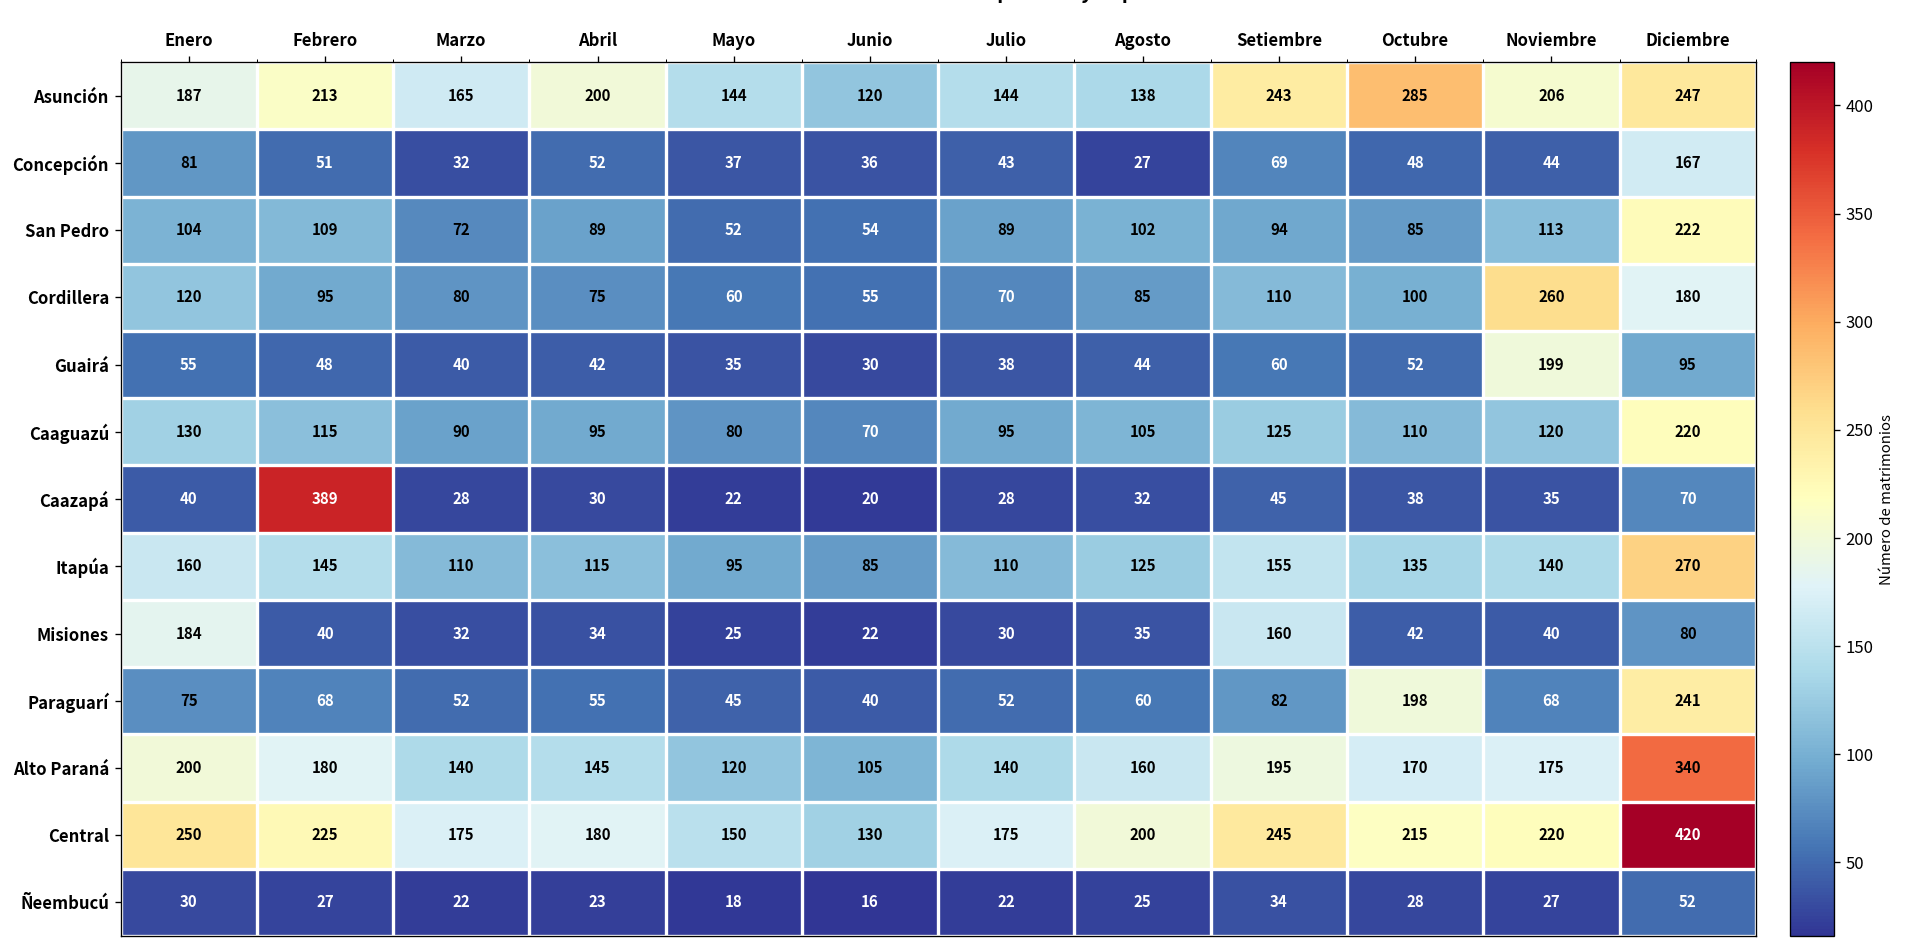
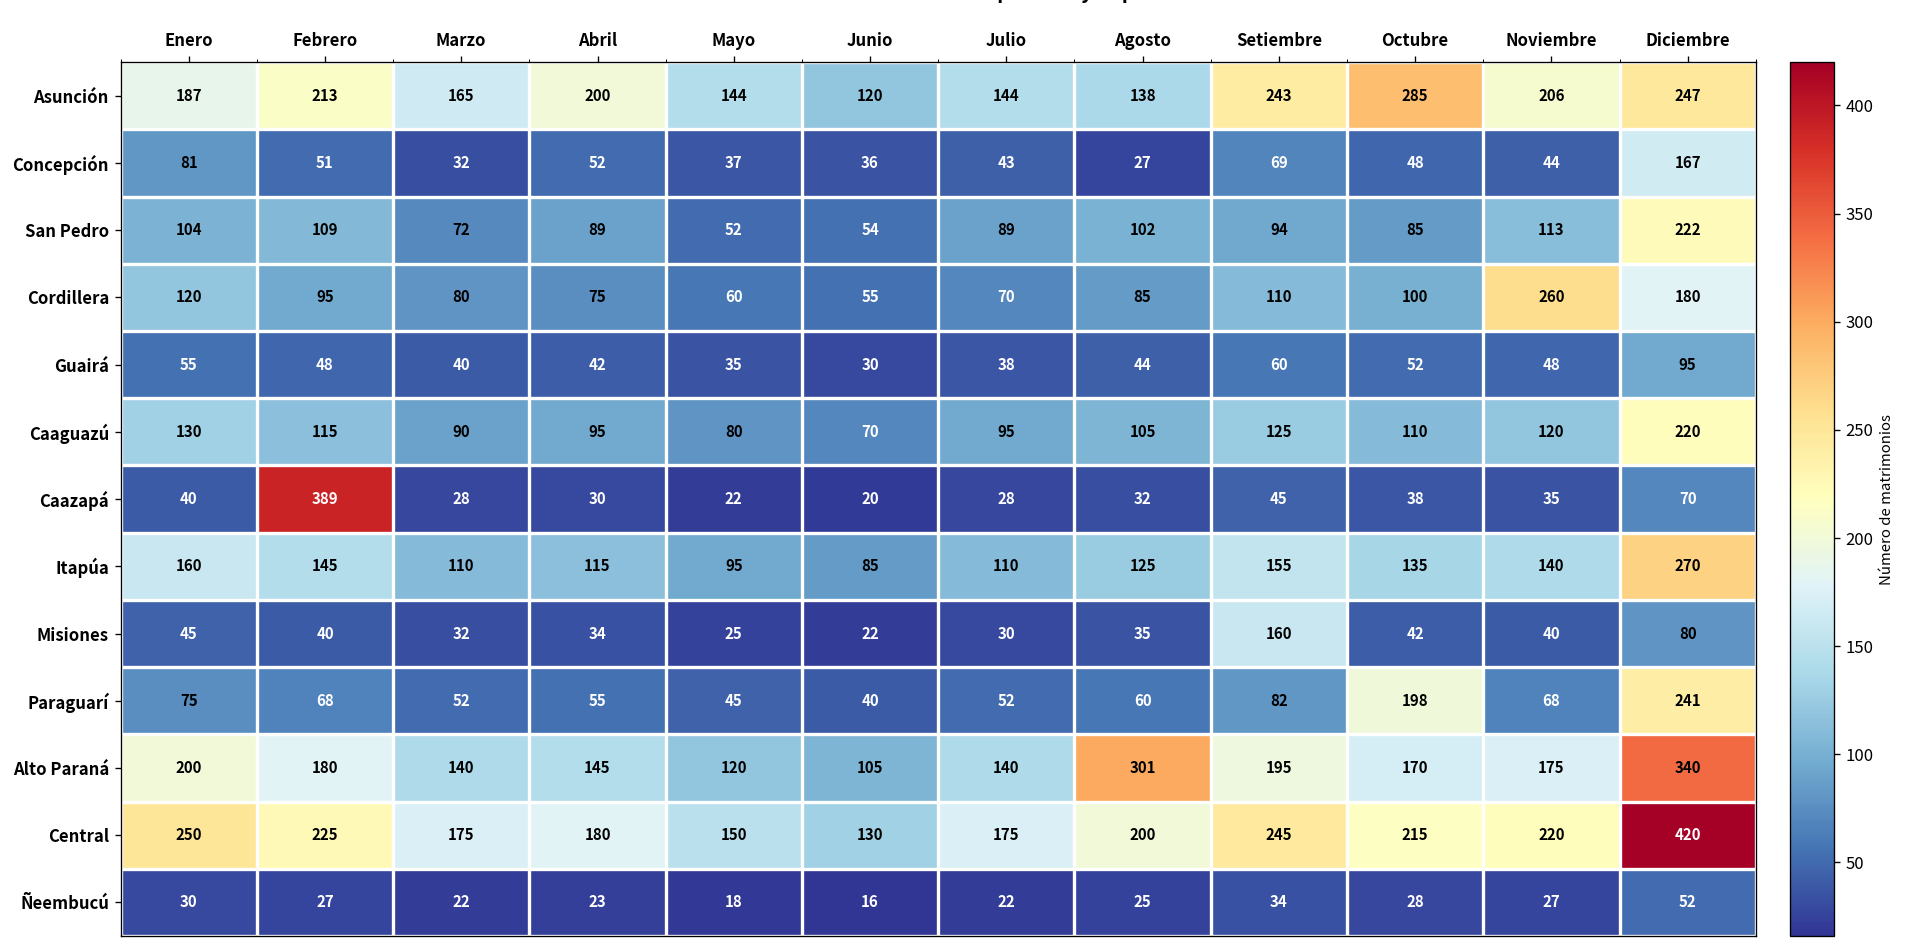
Guairá, Noviembre: 199 -> 48
Misiones, Enero: 184 -> 45
Alto Paraná, Agosto: 160 -> 301
